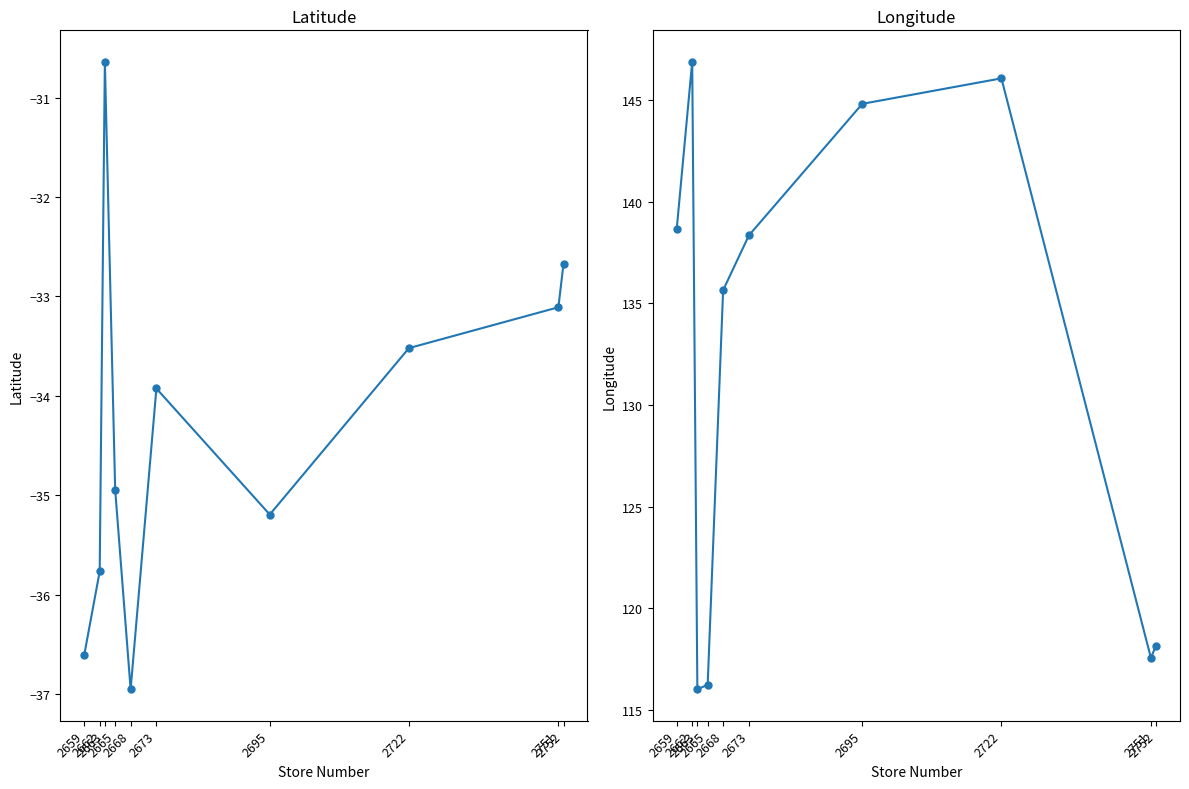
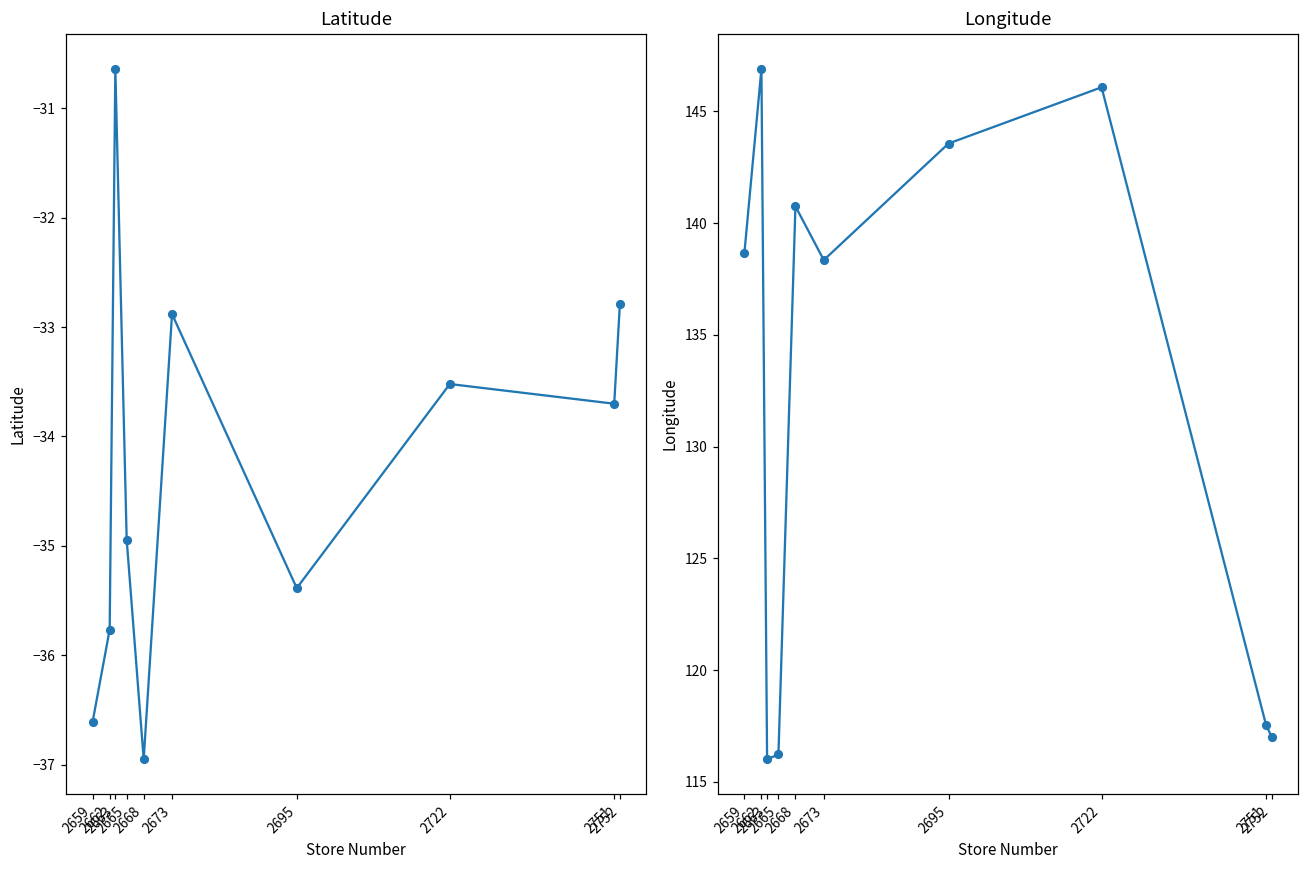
Latitude, 2673: -33.9 -> -32.9
Latitude, 2695: -35.2 -> -35.4
Latitude, 2751: -33.1 -> -33.7
Latitude, 2752: -32.7 -> -32.8
Longitude, 2668: 135.7 -> 140.8
Longitude, 2695: 144.8 -> 143.6
Longitude, 2752: 118.2 -> 117.0
